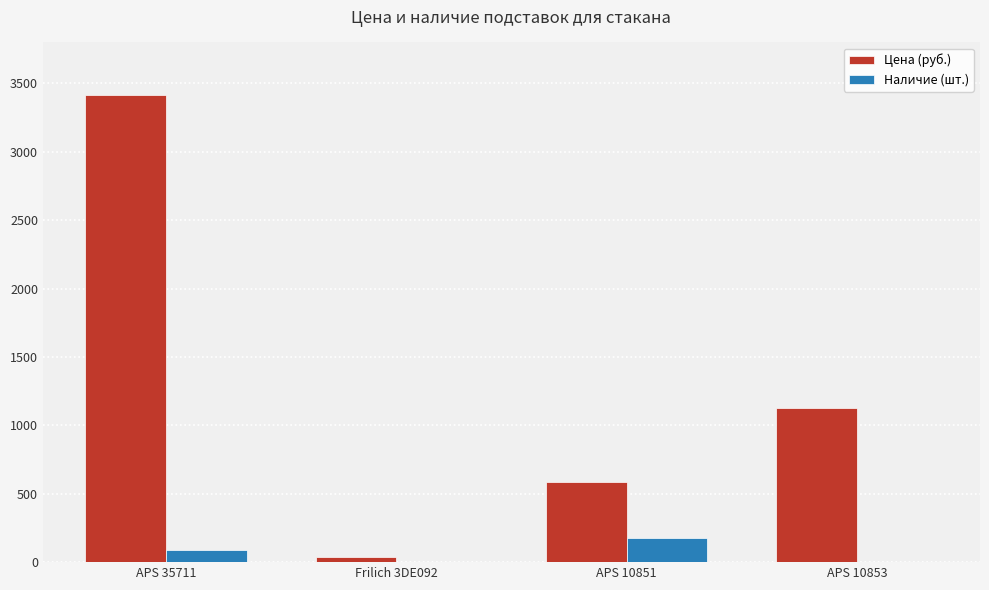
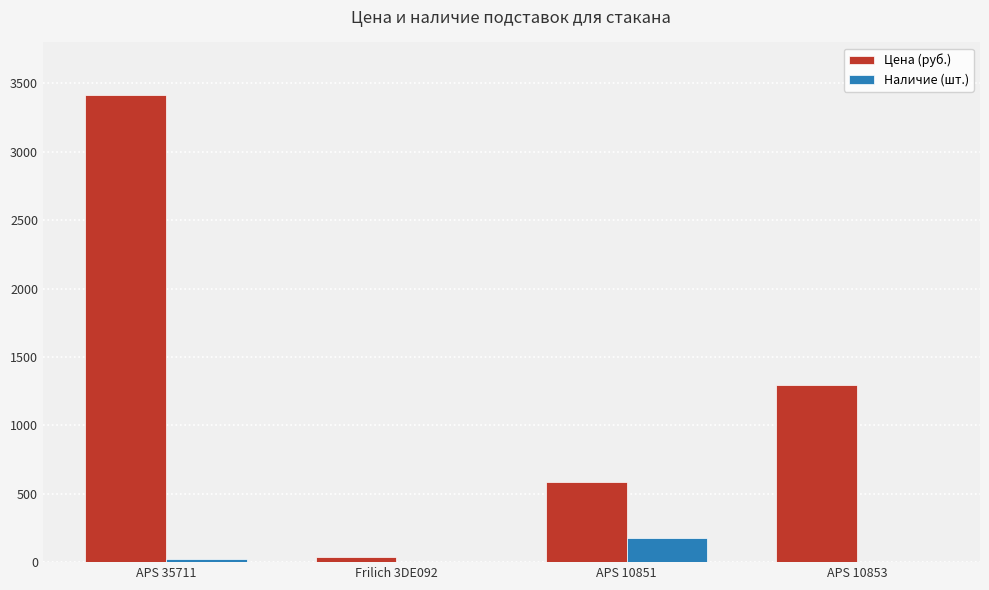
Наличие (шт.), APS 35711: 90 -> 20
Цена (руб.), APS 10853: 1130 -> 1300
